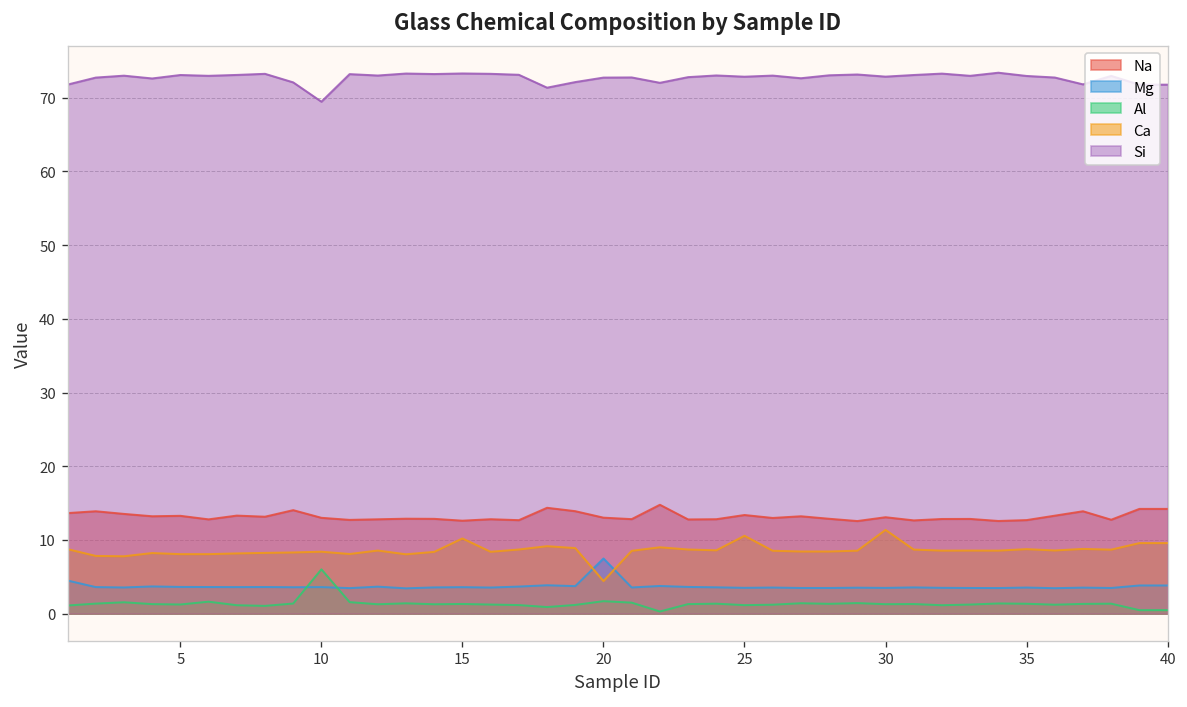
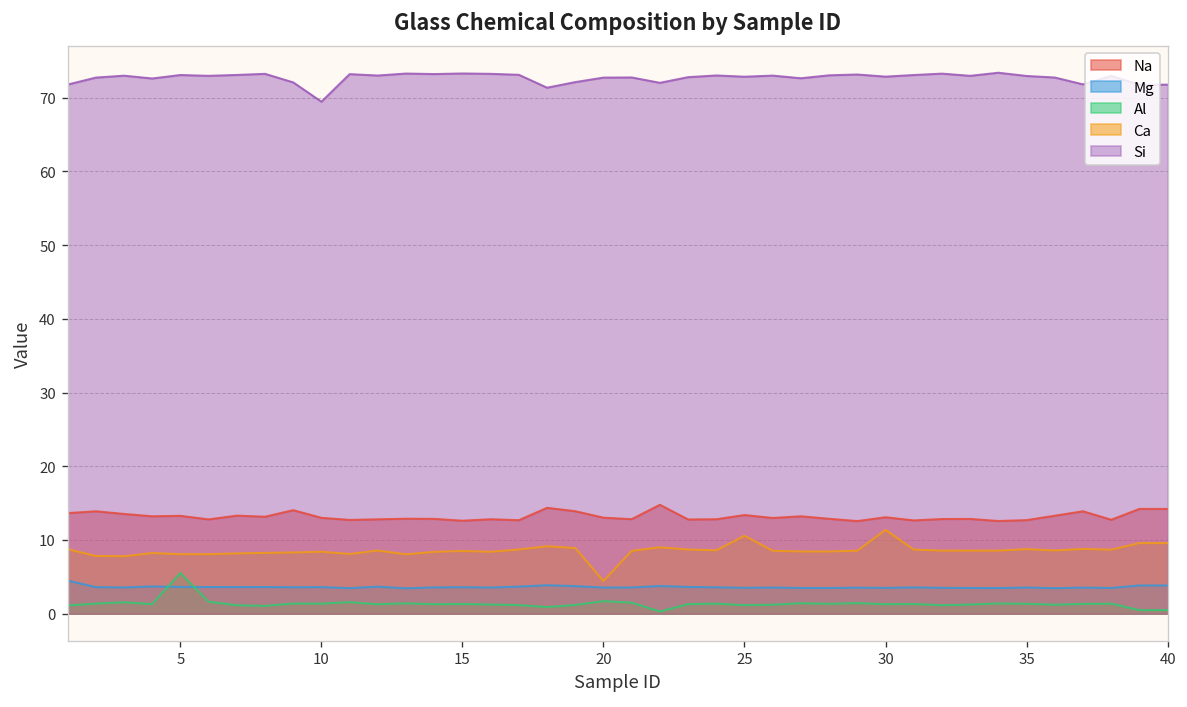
Al, 5: 1 -> 6
Al, 10: 6 -> 1
Ca, 15: 10 -> 9
Mg, 20: 7 -> 4
